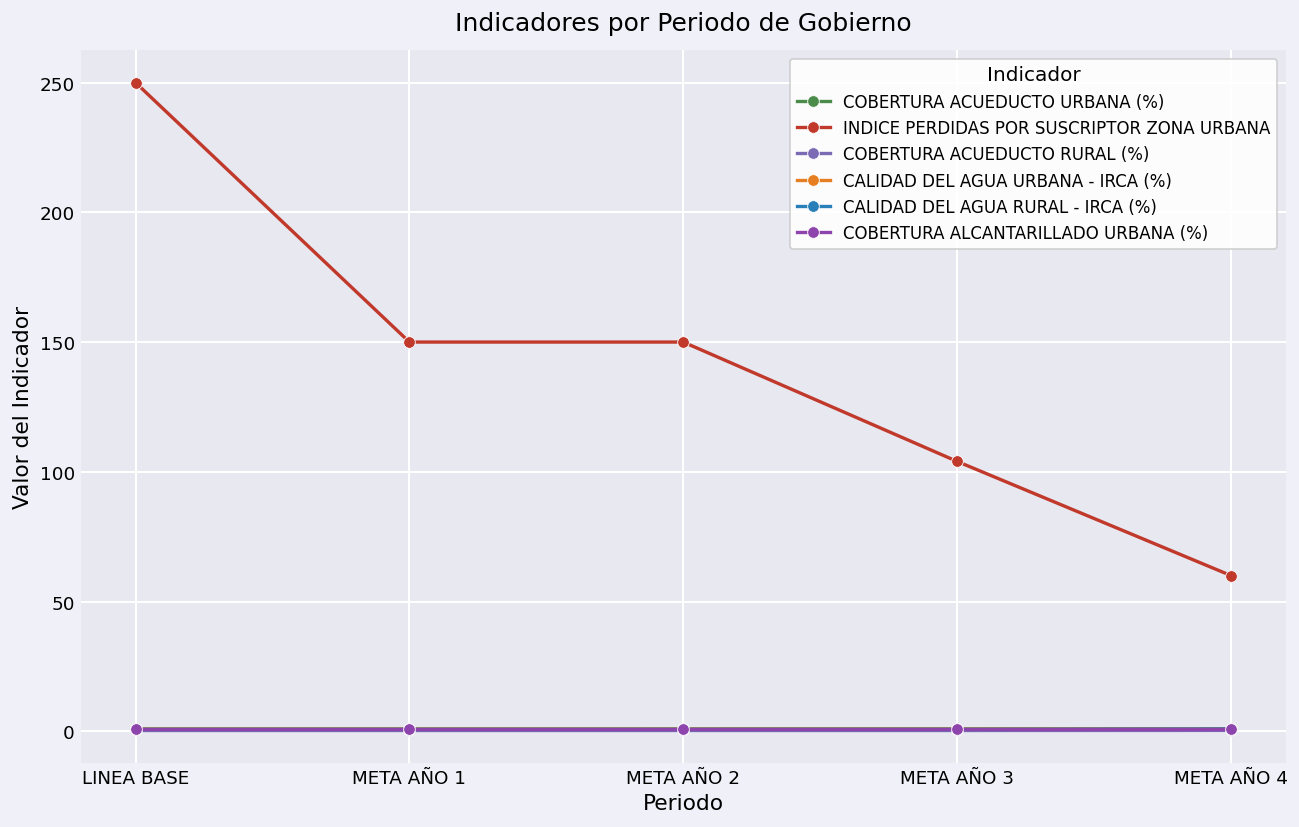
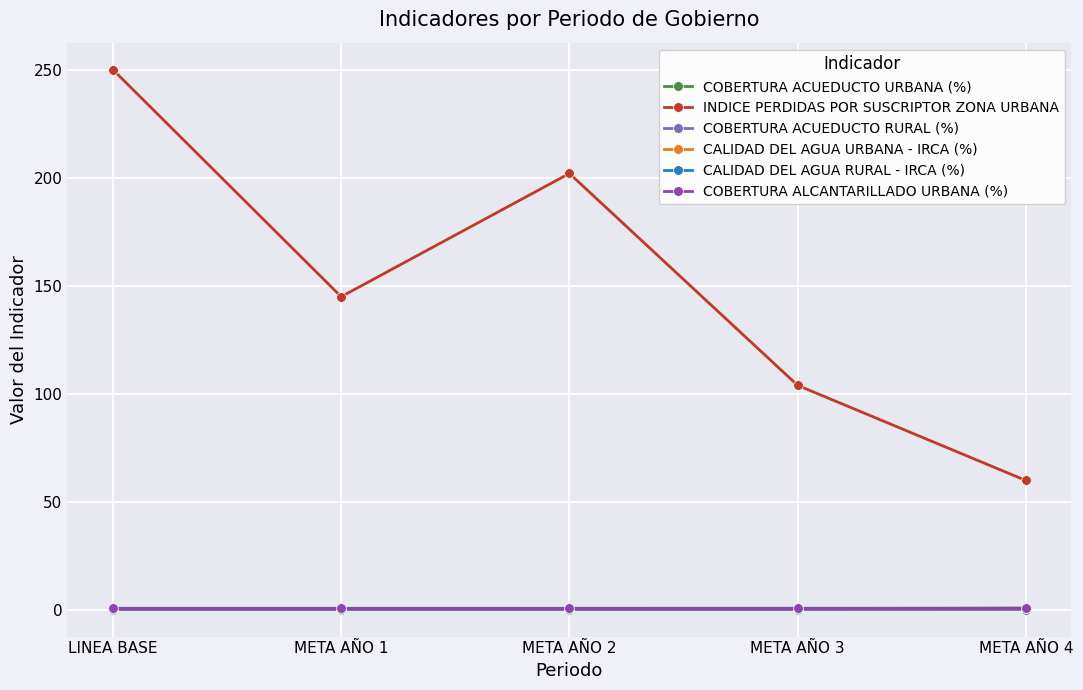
INDICE PERDIDAS POR SUSCRIPTOR ZONA URBANA, META AÑO 1: 150 -> 145
INDICE PERDIDAS POR SUSCRIPTOR ZONA URBANA, META AÑO 2: 150 -> 202
